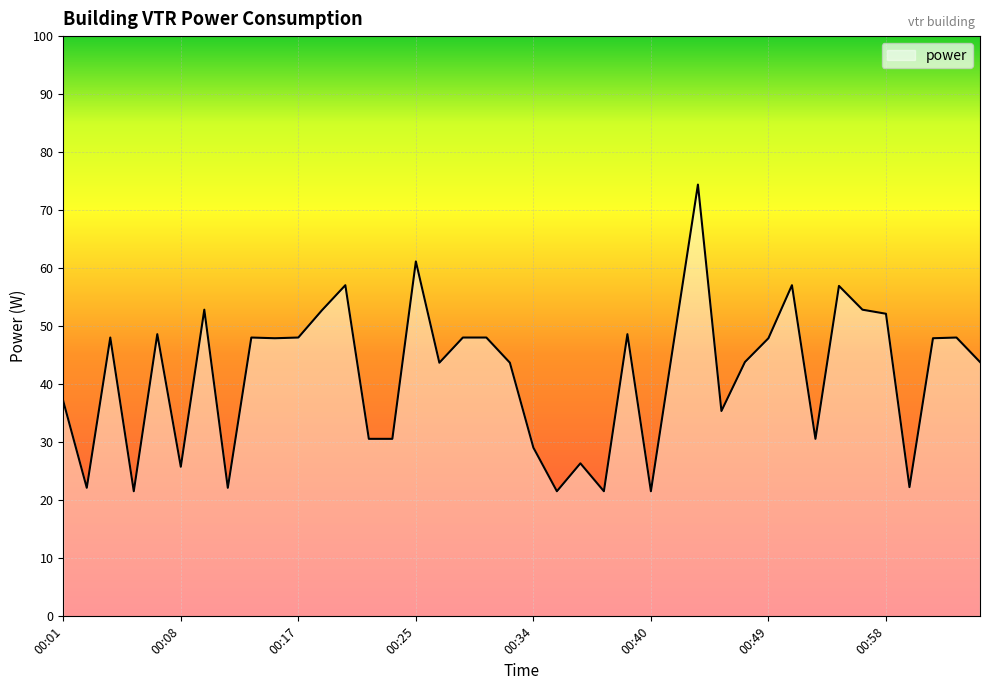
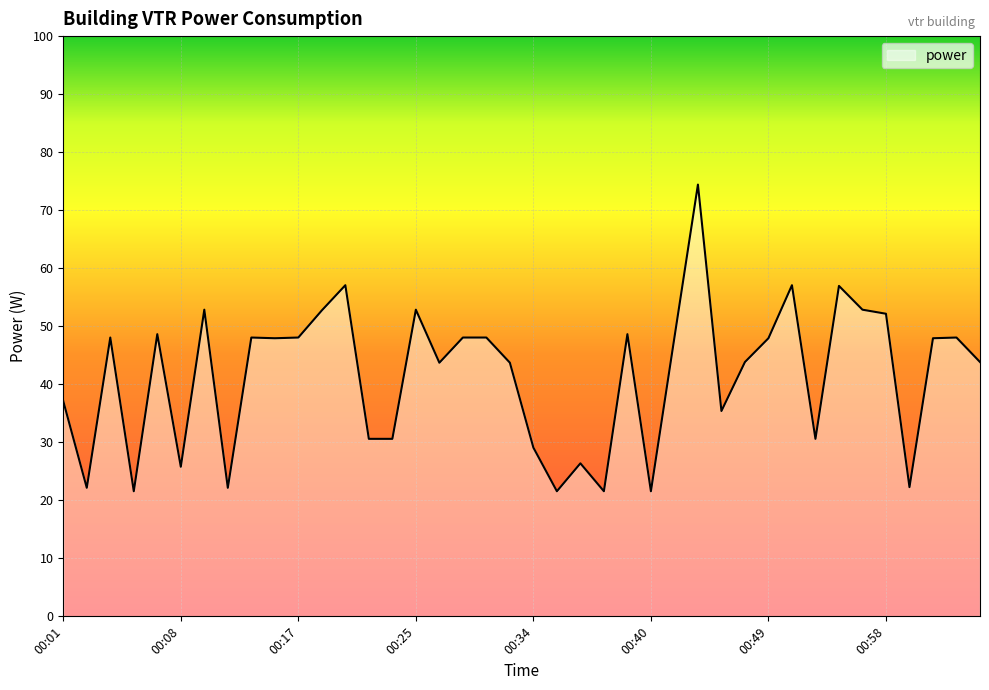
00:25: 61 -> 53
